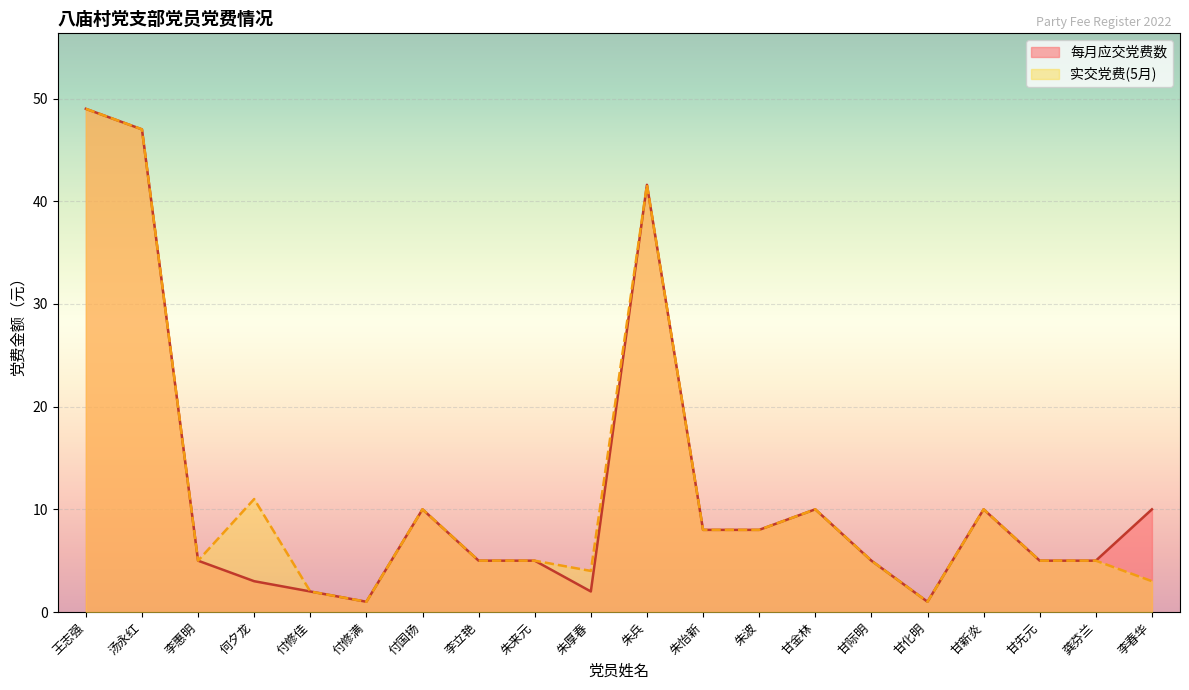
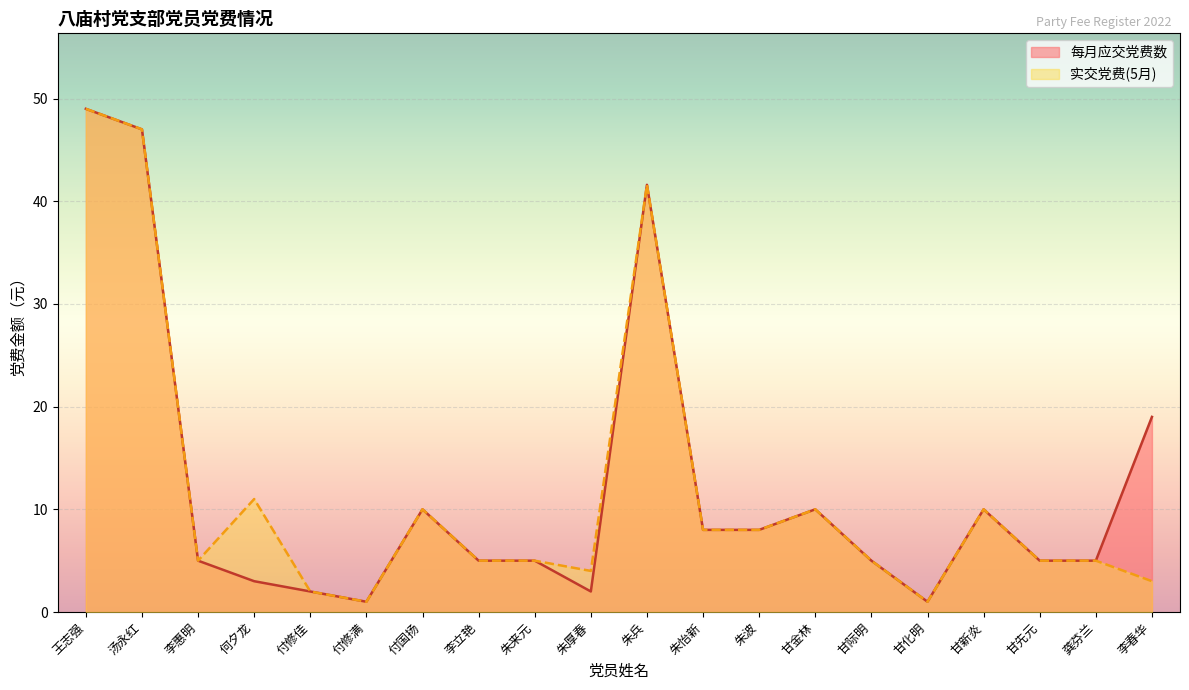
每月应交党费数, 李春华: 10 -> 19
